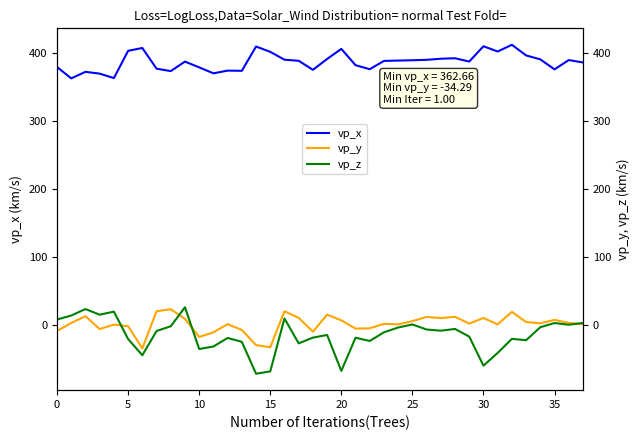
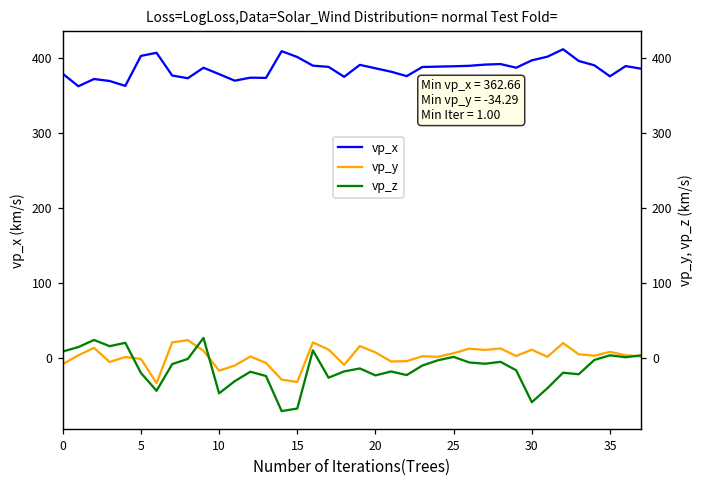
vp_z, 10: -40 -> -50
vp_x, 20: 410 -> 390
vp_z, 20: -70 -> -20
vp_x, 30: 410 -> 400
